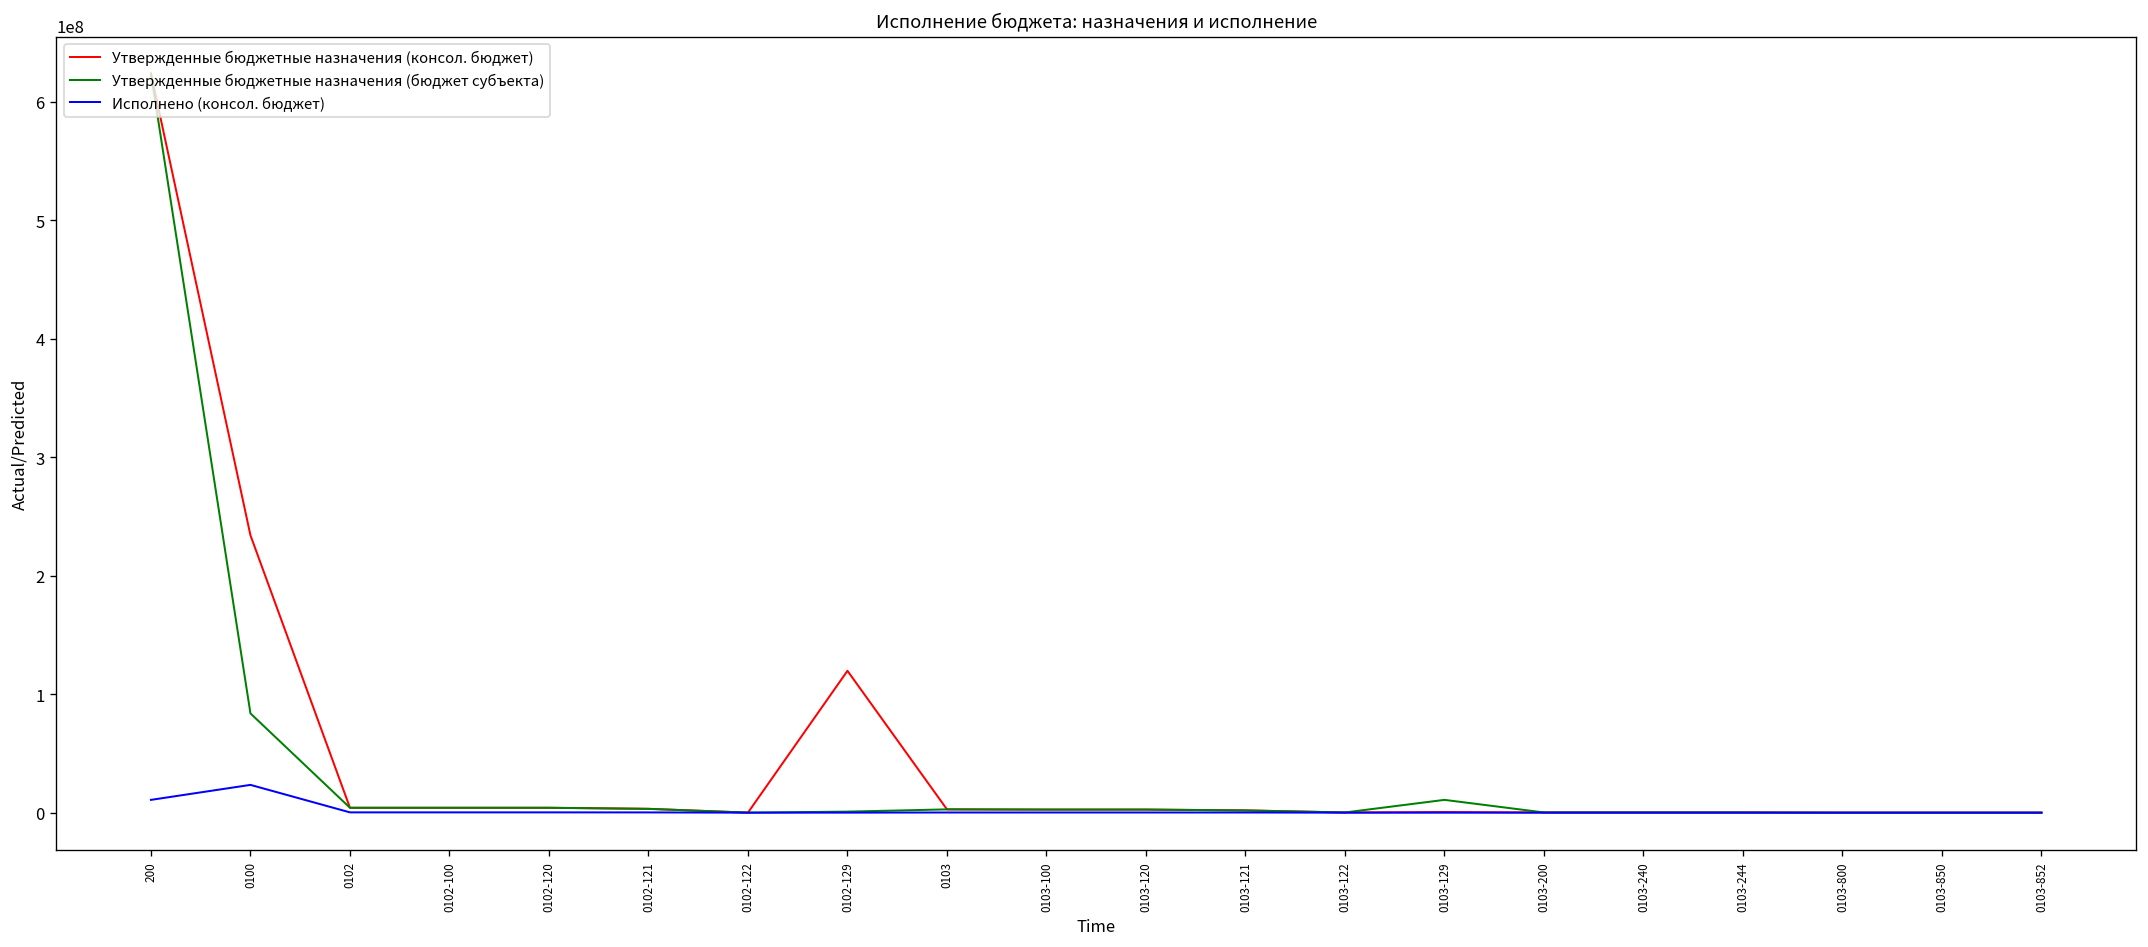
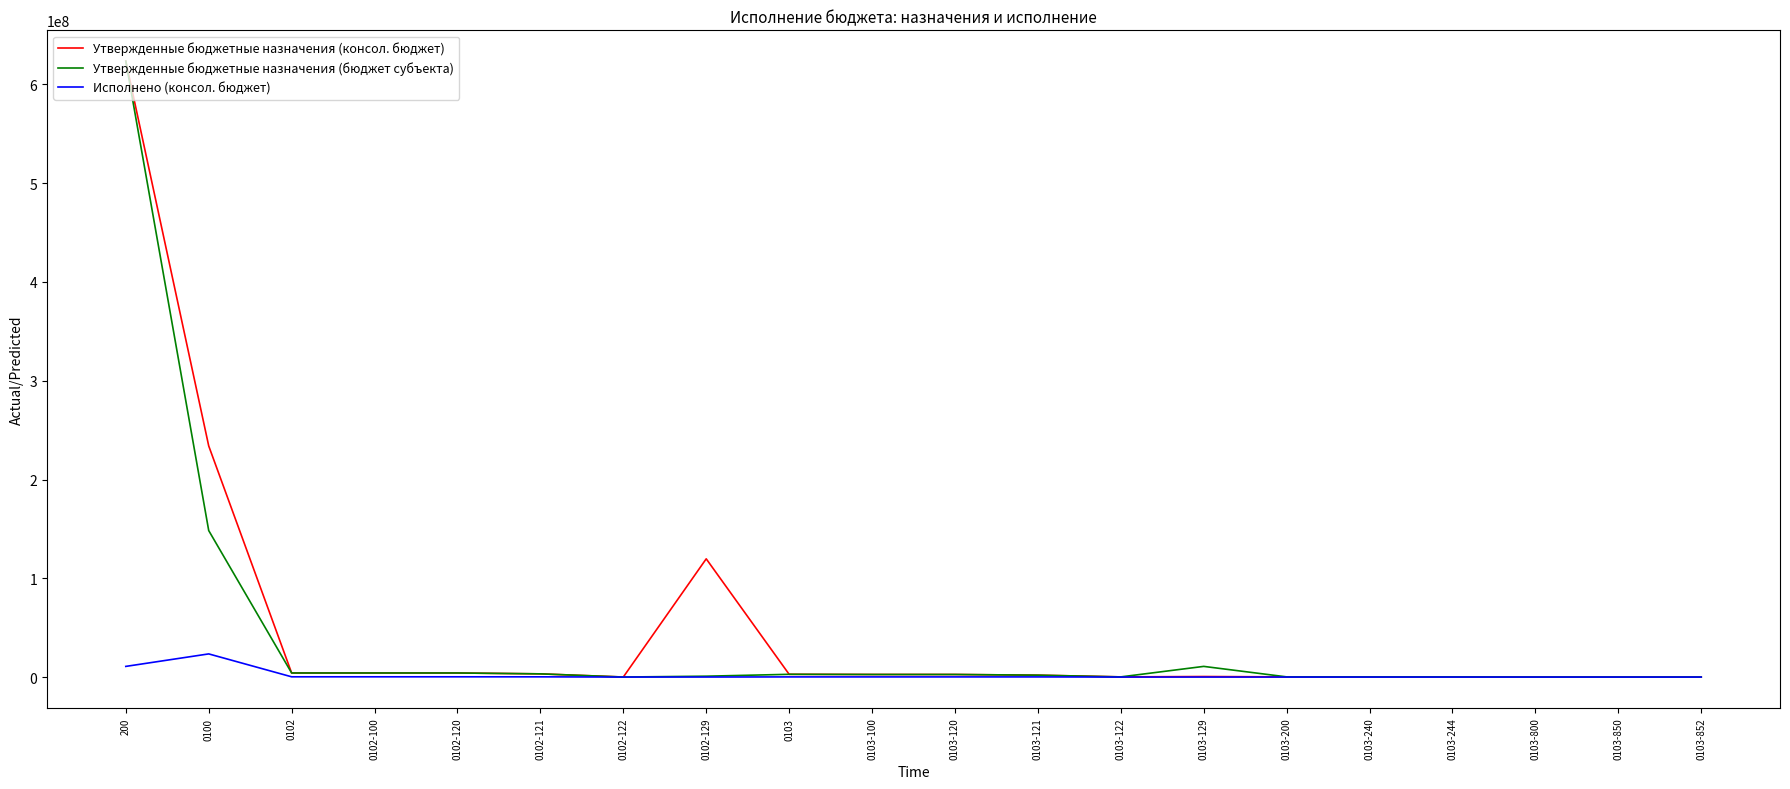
Утвержденные бюджетные назначения (бюджет субъекта), 0100: 80000000 -> 150000000
